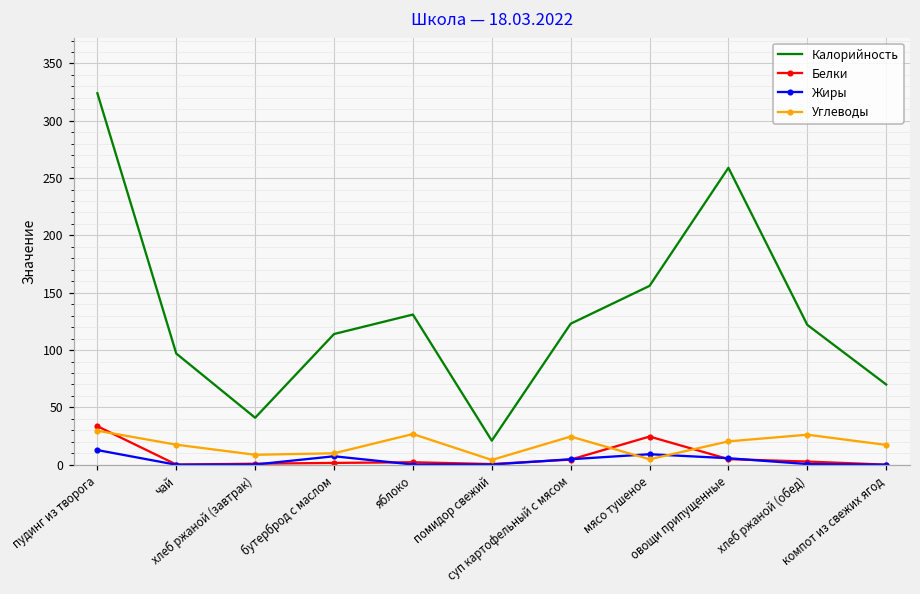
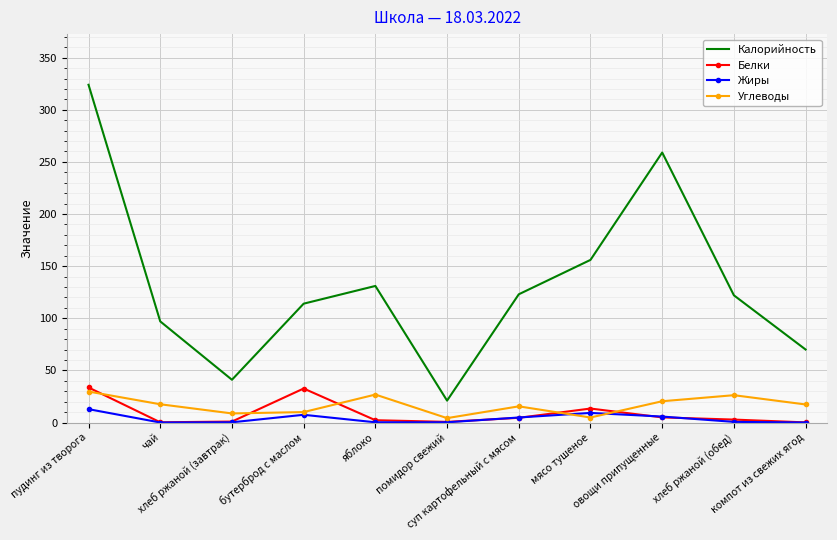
Белки, бутерброд с маслом: 2 -> 33
Углеводы, суп картофельный с мясом: 25 -> 16
Белки, мясо тушеное: 25 -> 13
